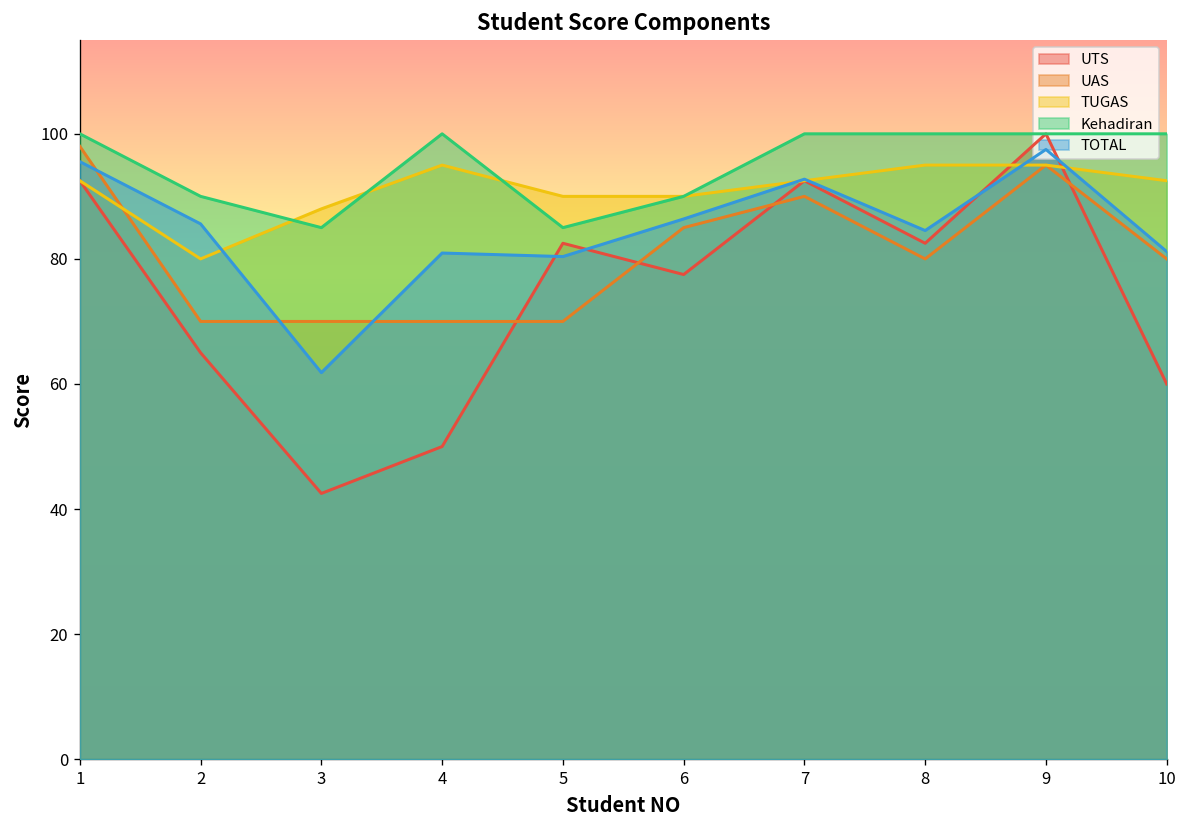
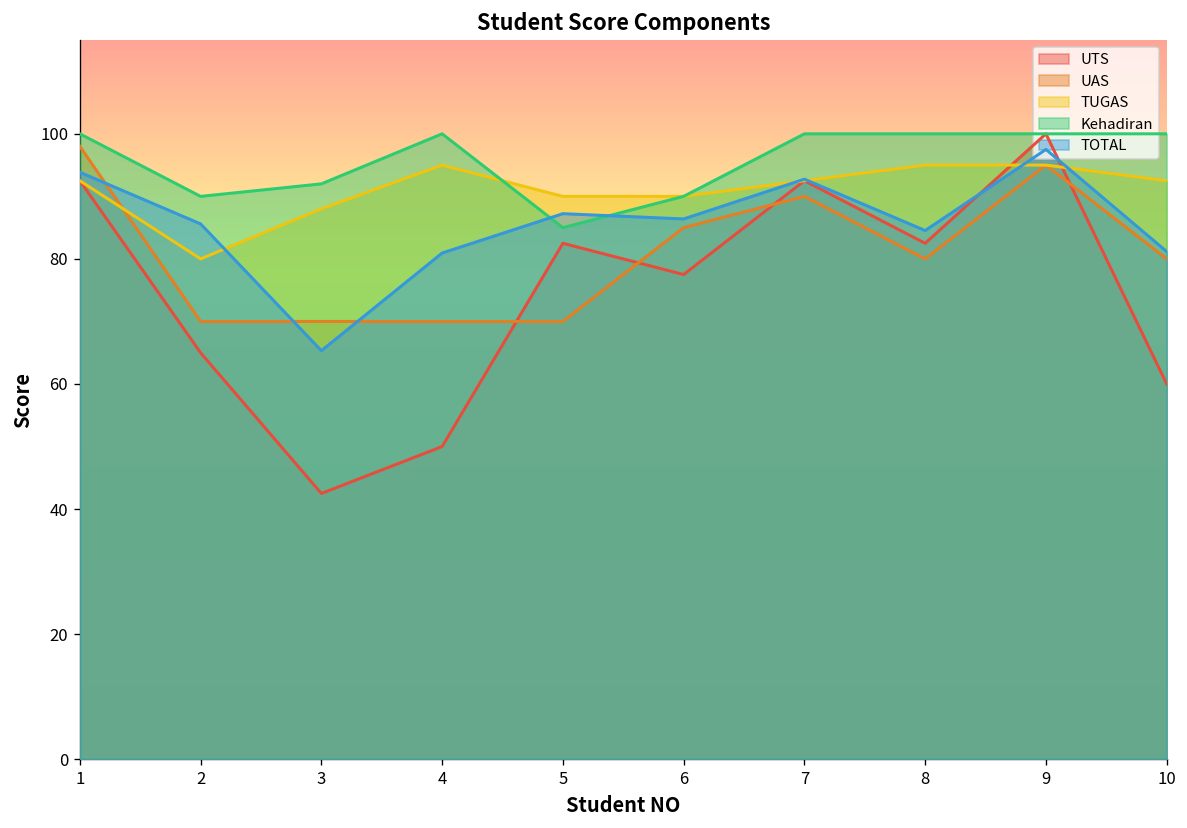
TOTAL, 1: 96 -> 94
Kehadiran, 3: 85 -> 92
TOTAL, 3: 62 -> 65
TOTAL, 5: 80 -> 87
